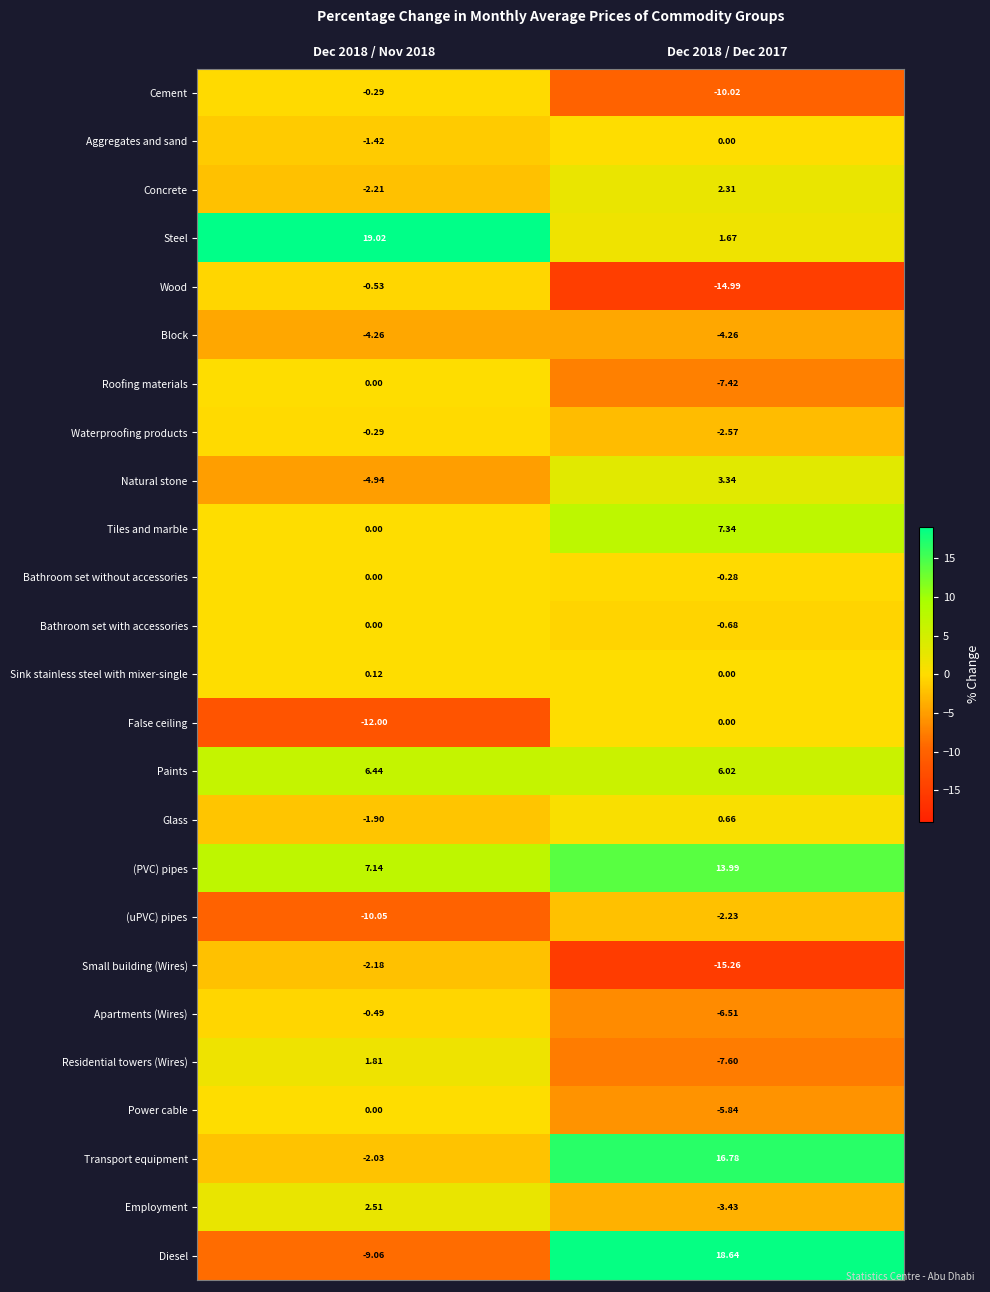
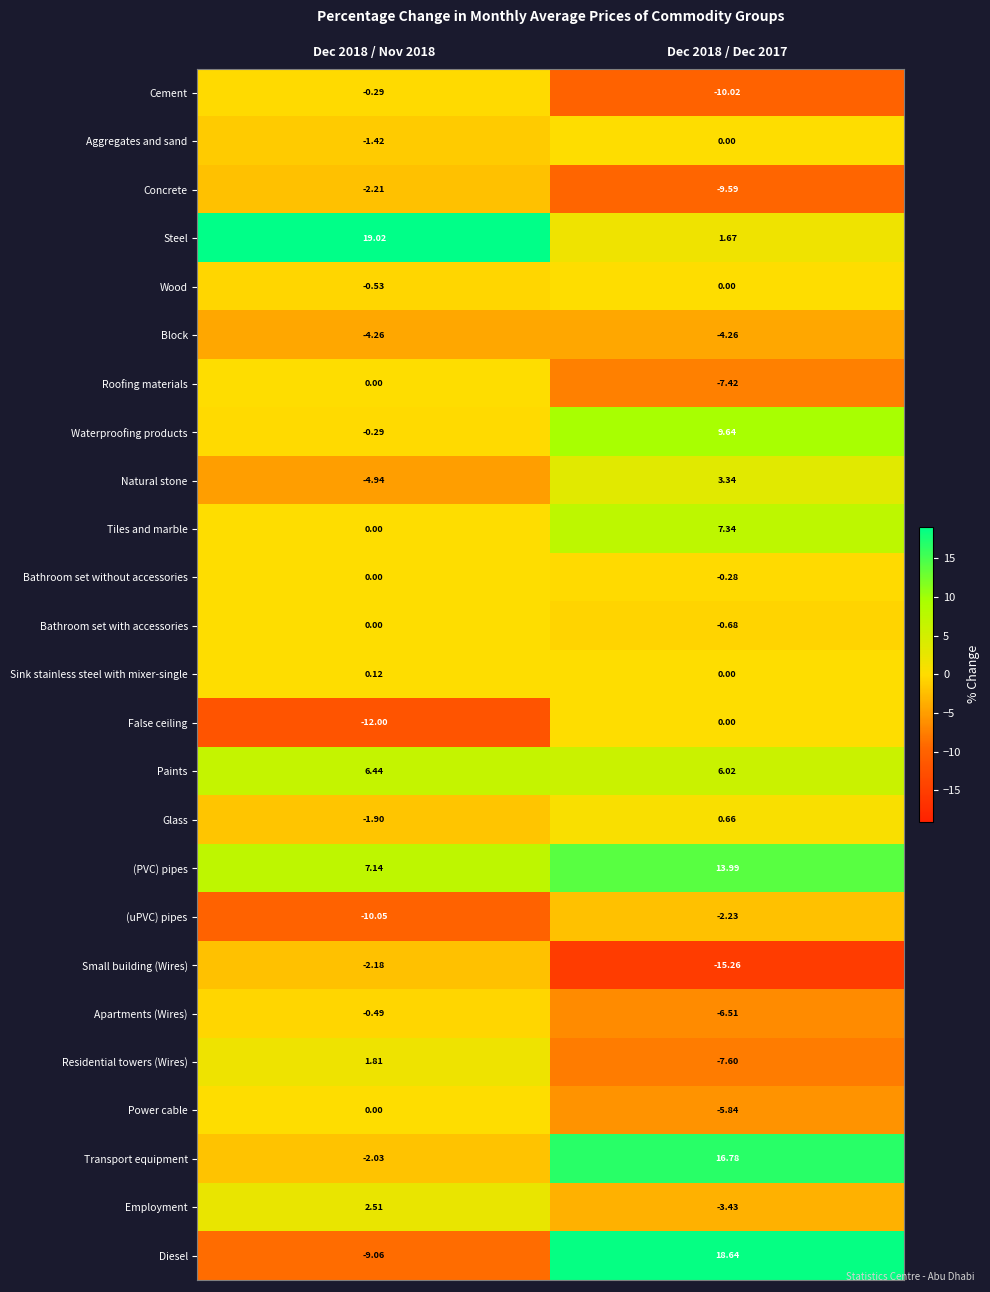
Concrete, Dec 2018 / Dec 2017: 2.31 -> -9.59
Wood, Dec 2018 / Dec 2017: -14.99 -> 0.00
Waterproofing products, Dec 2018 / Dec 2017: -2.57 -> 9.64
